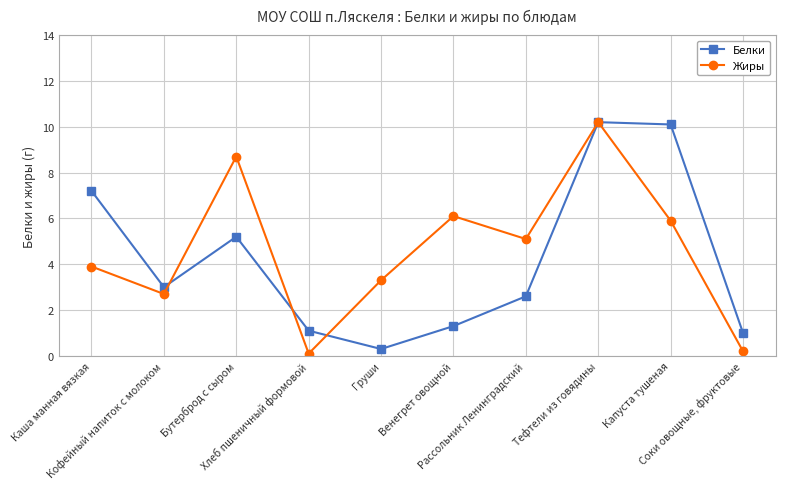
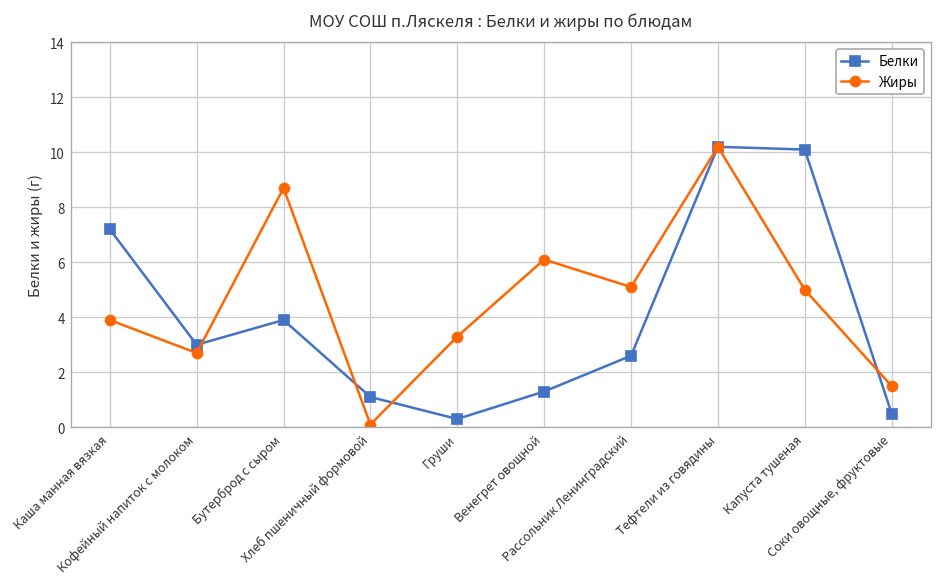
Белки, Бутерброд с сыром: 5.2 -> 3.9
Жиры, Капуста тушеная: 5.9 -> 5.0
Белки, Соки овощные, фруктовые: 1.0 -> 0.5
Жиры, Соки овощные, фруктовые: 0.2 -> 1.5
